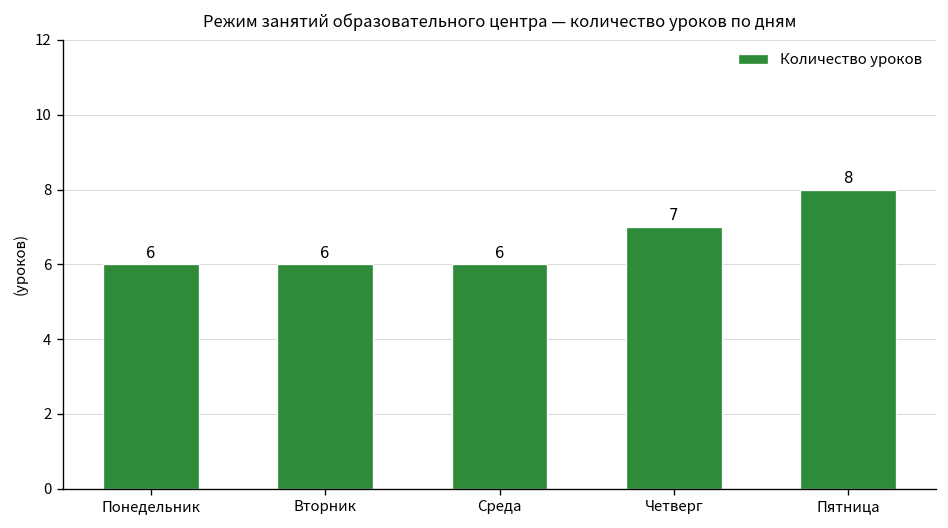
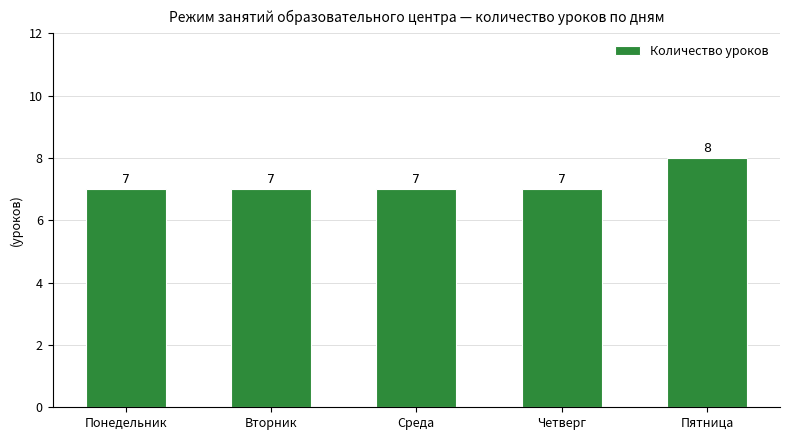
Понедельник: 6 -> 7
Вторник: 6 -> 7
Среда: 6 -> 7
